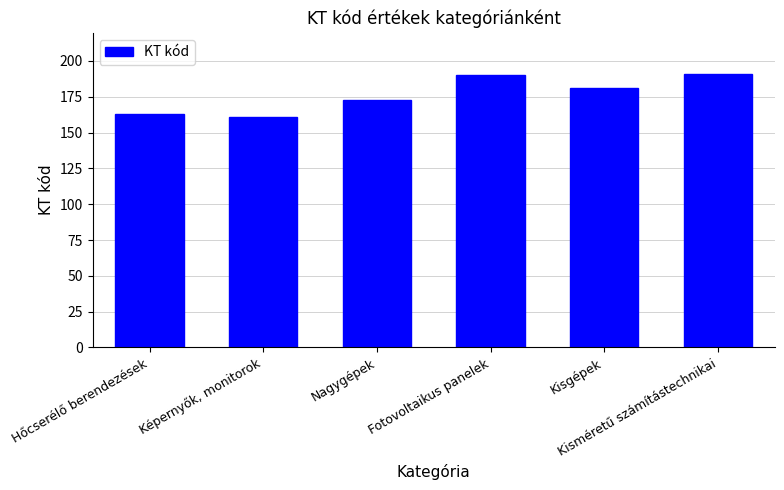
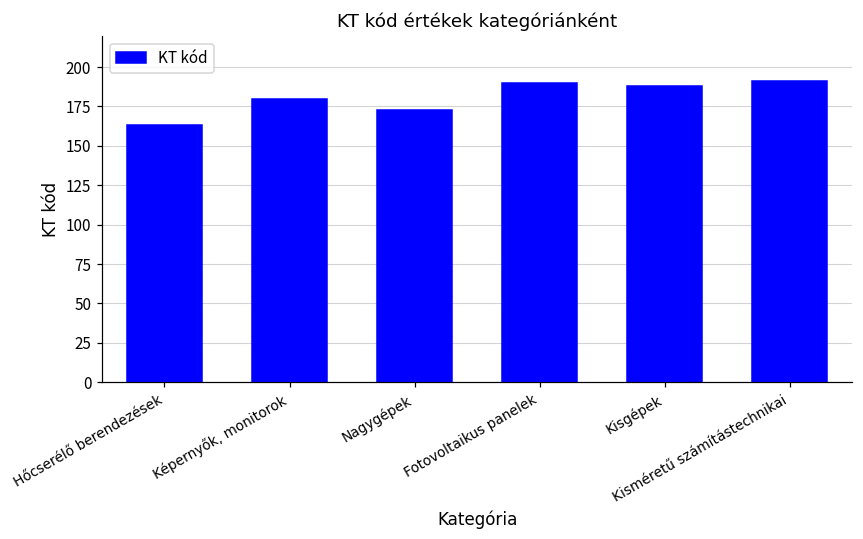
Képernyők, monitorok: 161 -> 180
Kisgépek: 181 -> 188
